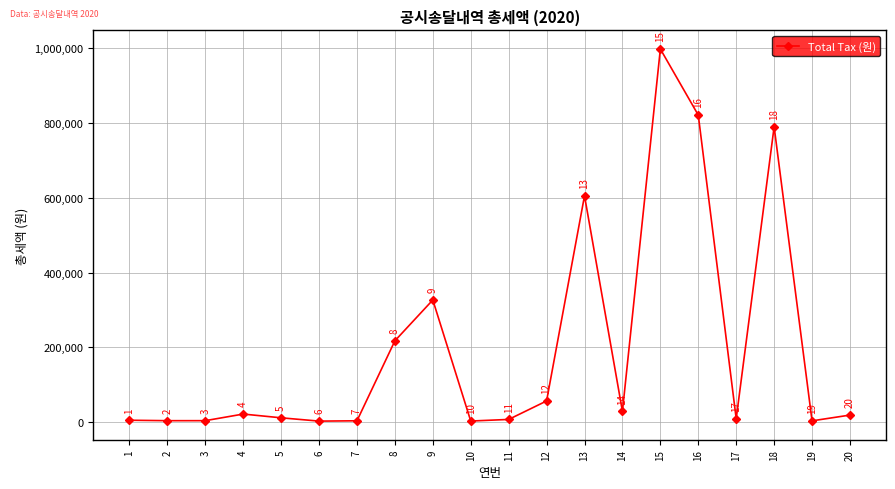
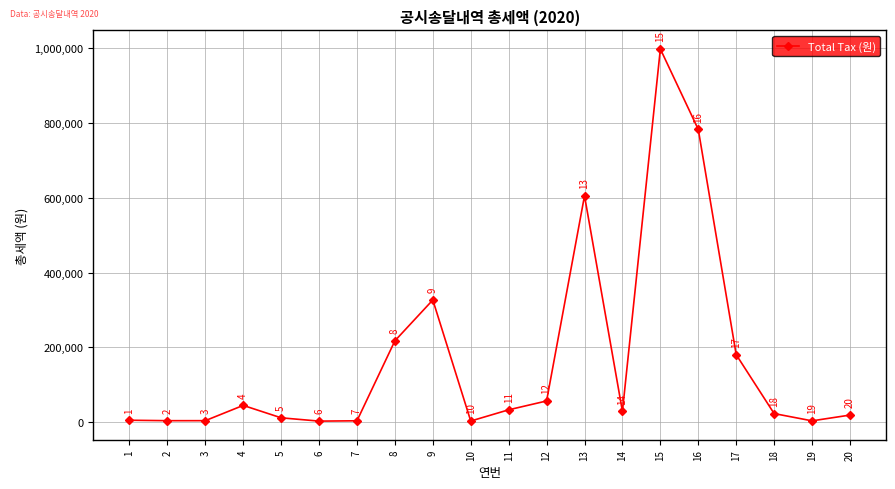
4: 20,000 -> 40,000
11: 10,000 -> 30,000
16: 820,000 -> 780,000
17: 10,000 -> 180,000
18: 790,000 -> 20,000
